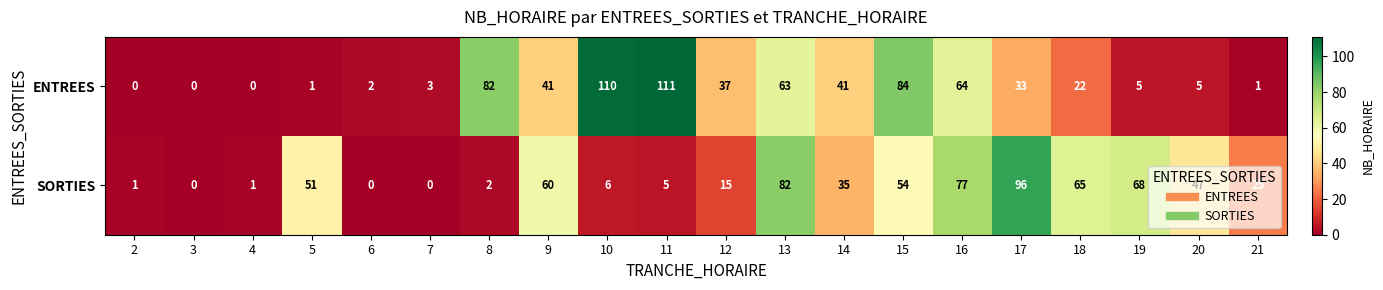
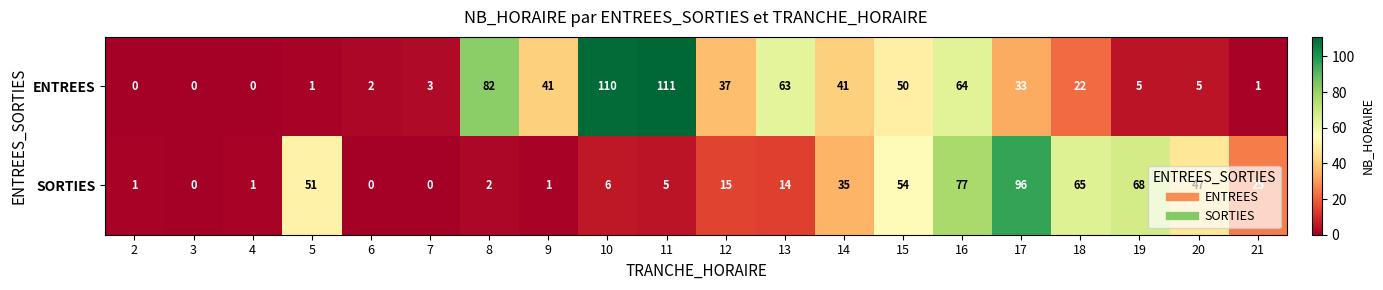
ENTREES, 15: 84 -> 50
SORTIES, 9: 60 -> 1
SORTIES, 13: 82 -> 14
